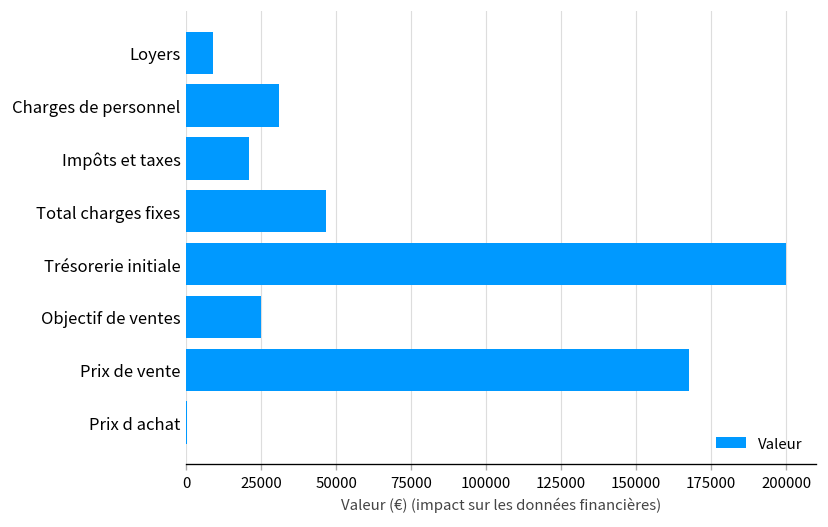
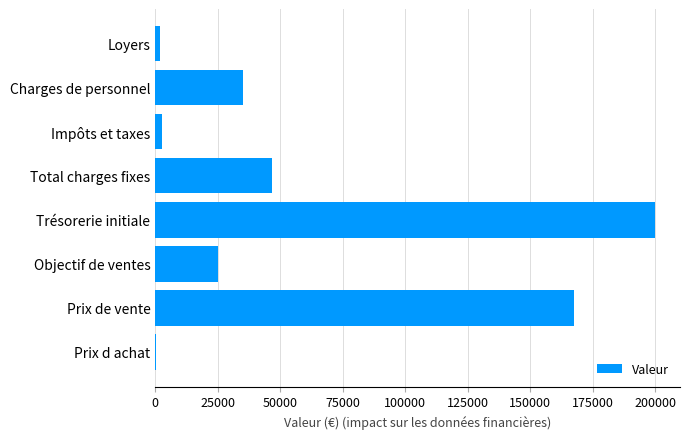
Loyers: 9000 -> 2000
Charges de personnel: 31000 -> 35000
Impôts et taxes: 21000 -> 3000
